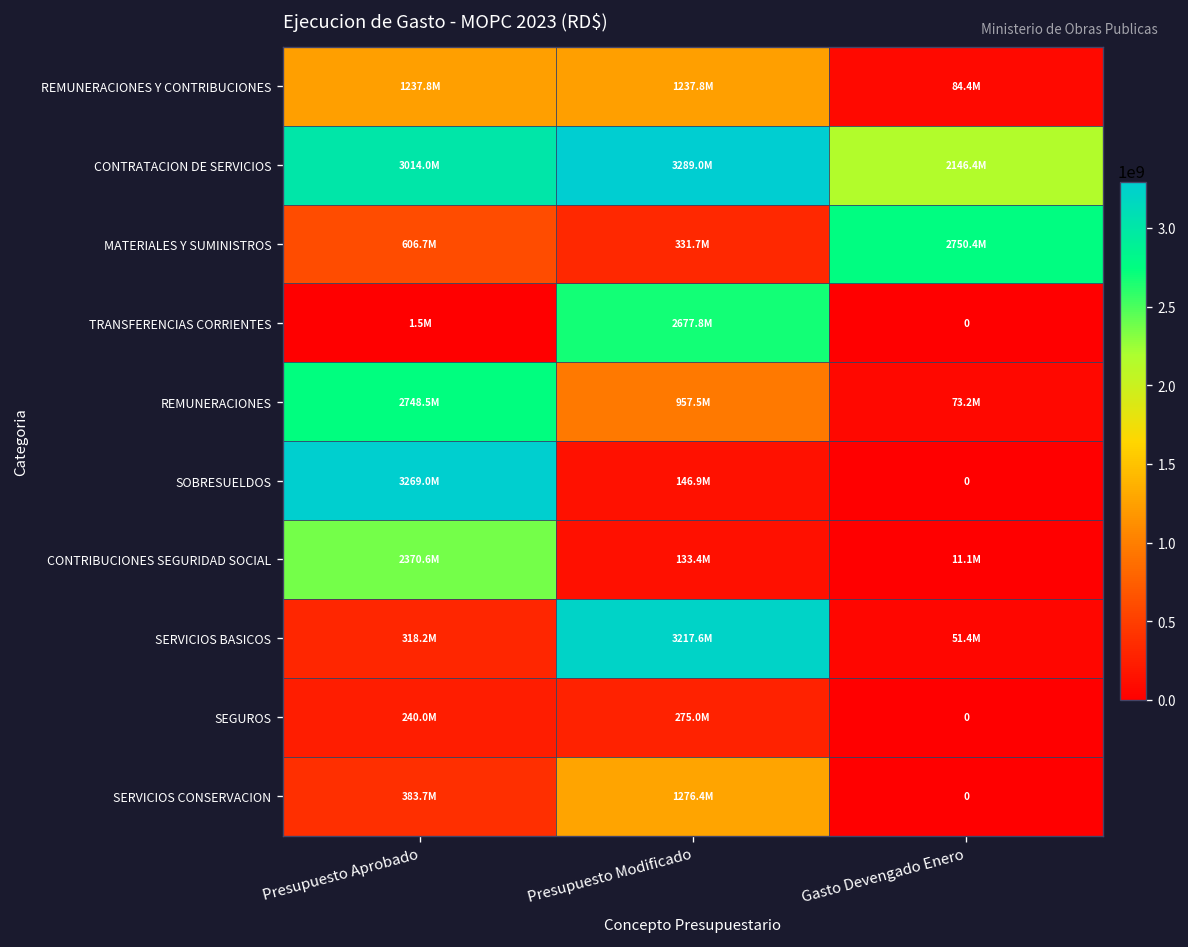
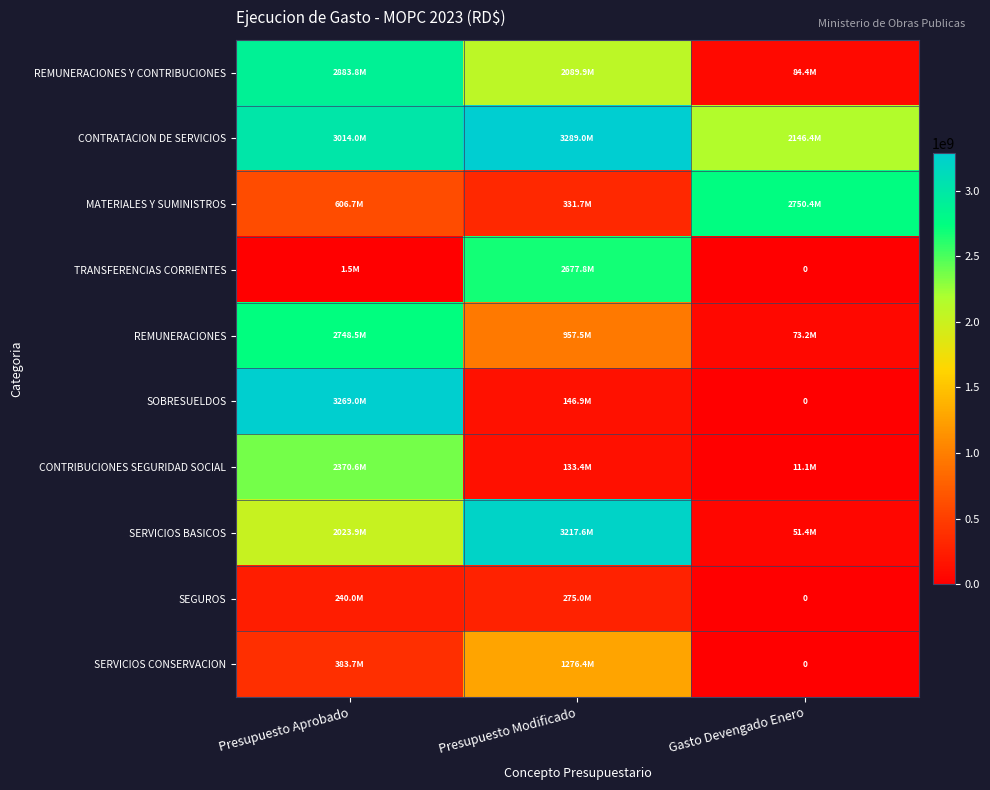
REMUNERACIONES Y CONTRIBUCIONES, Presupuesto Aprobado: 1237.8M -> 2883.8M
REMUNERACIONES Y CONTRIBUCIONES, Presupuesto Modificado: 1237.8M -> 2089.9M
SERVICIOS BASICOS, Presupuesto Aprobado: 318.2M -> 2023.9M
